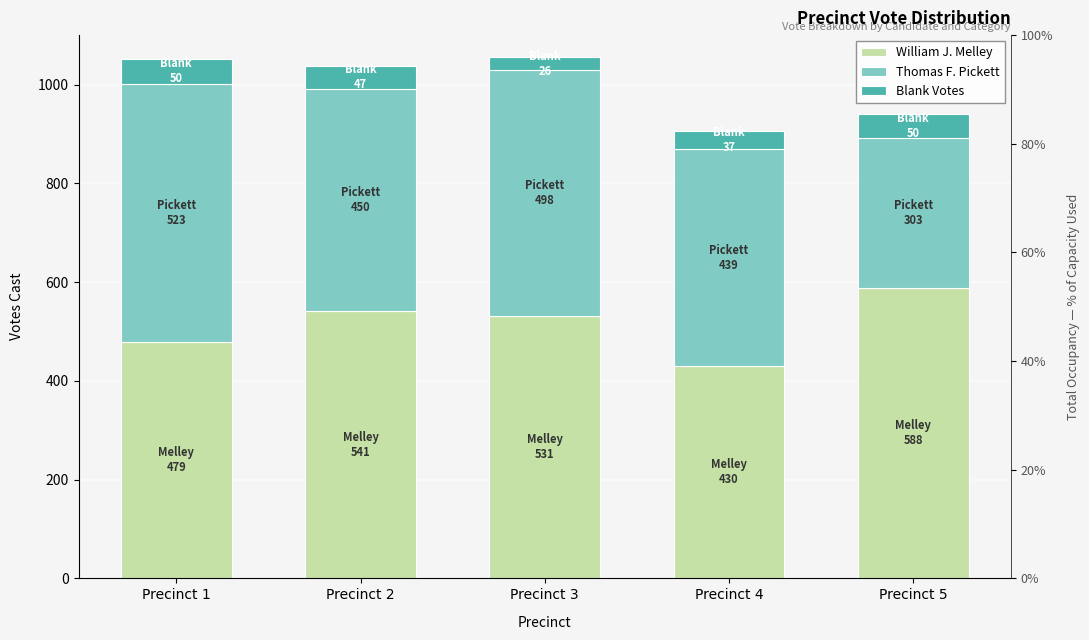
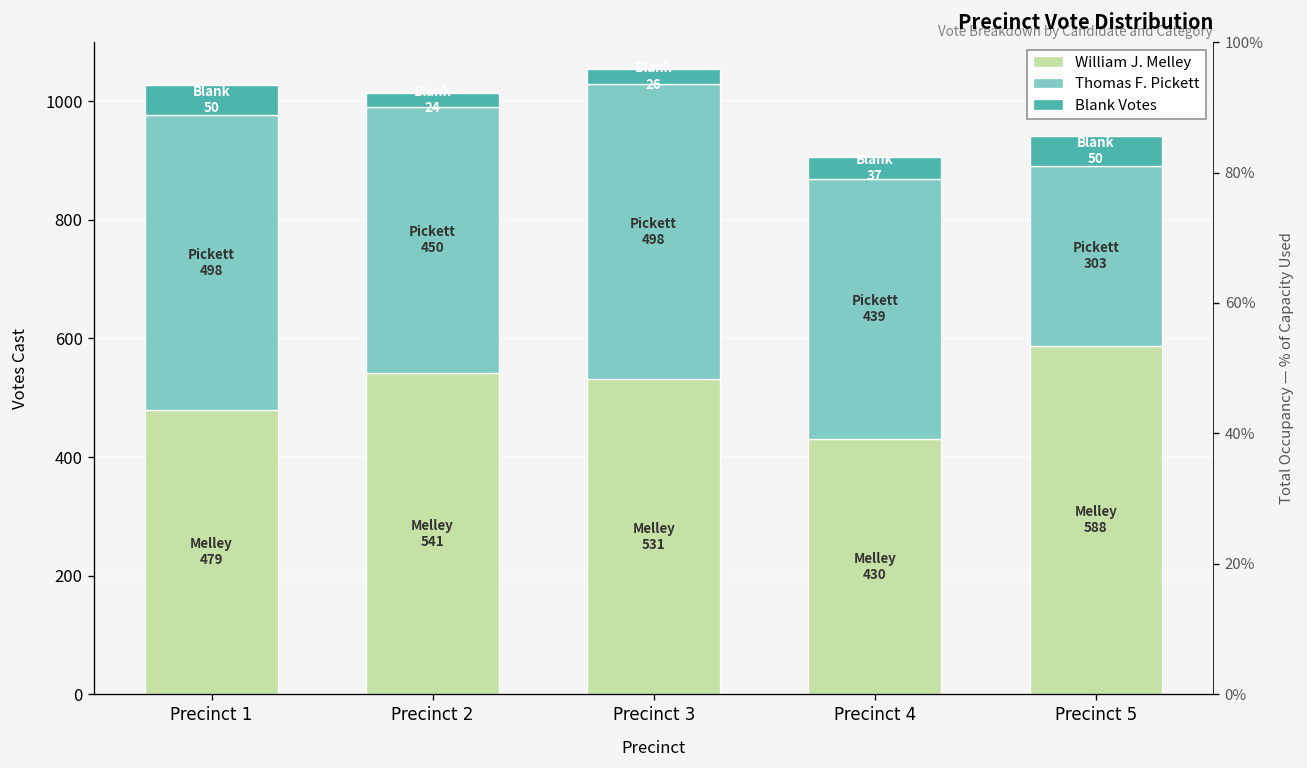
Thomas F. Pickett, Precinct 1: 523 -> 498
Blank Votes, Precinct 2: 47 -> 24
